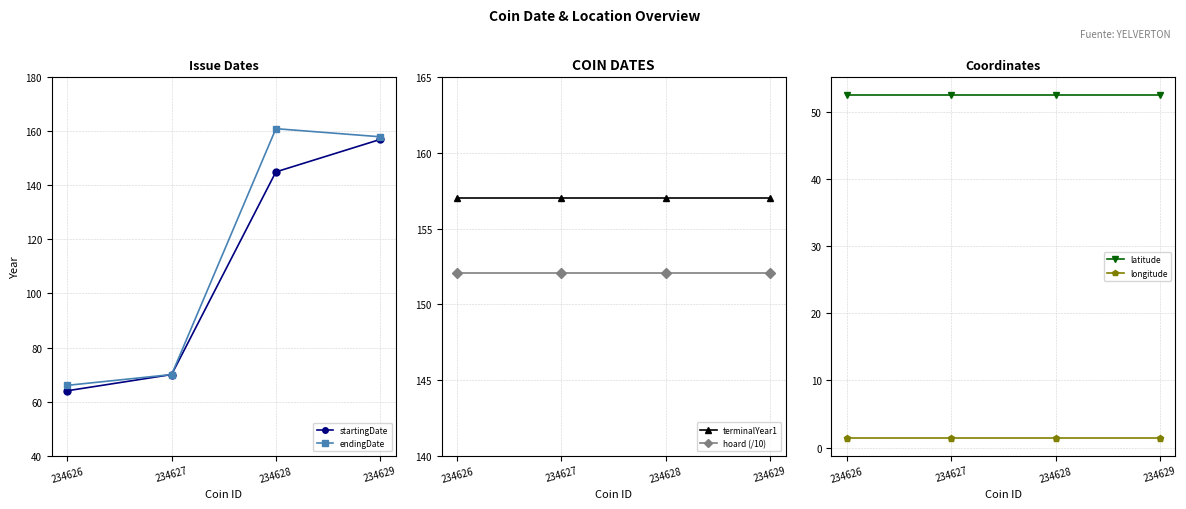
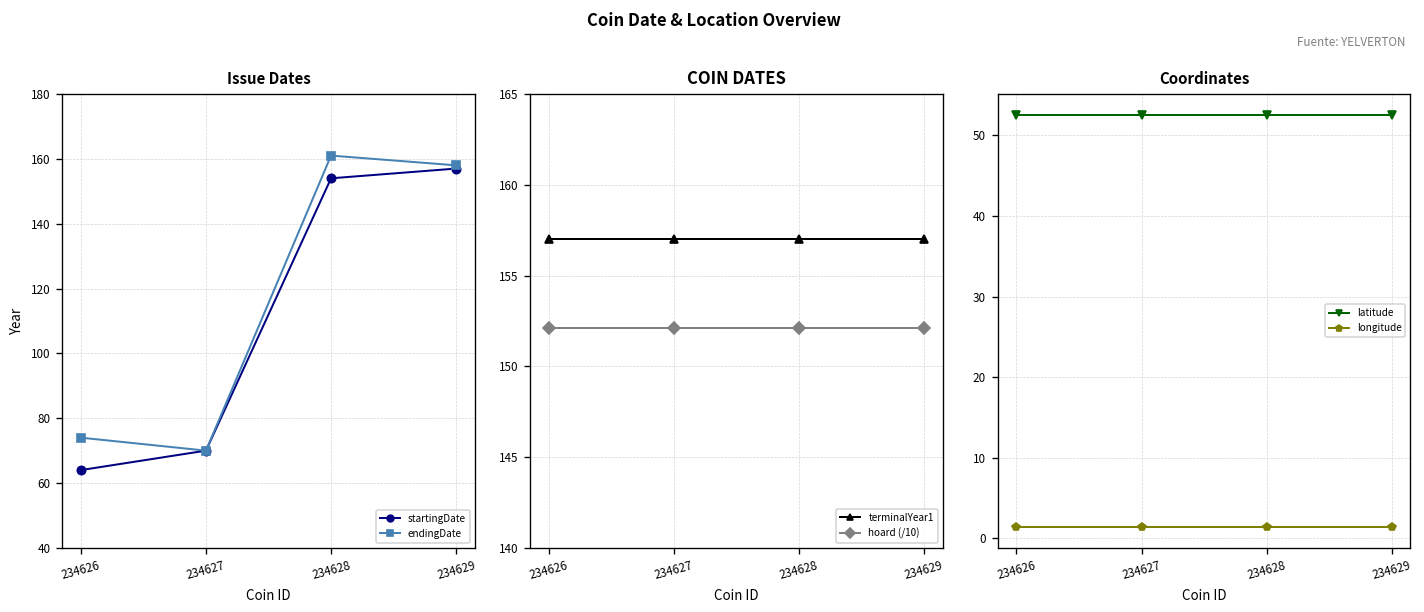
Issue Dates, endingDate, 234626: 66 -> 74
Issue Dates, startingDate, 234628: 145 -> 154
